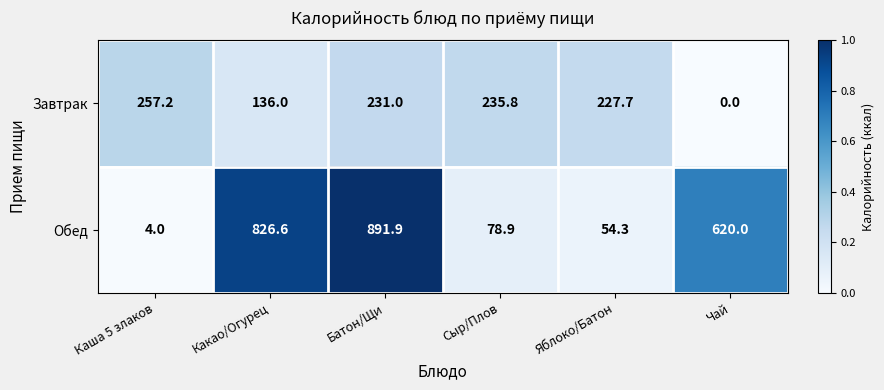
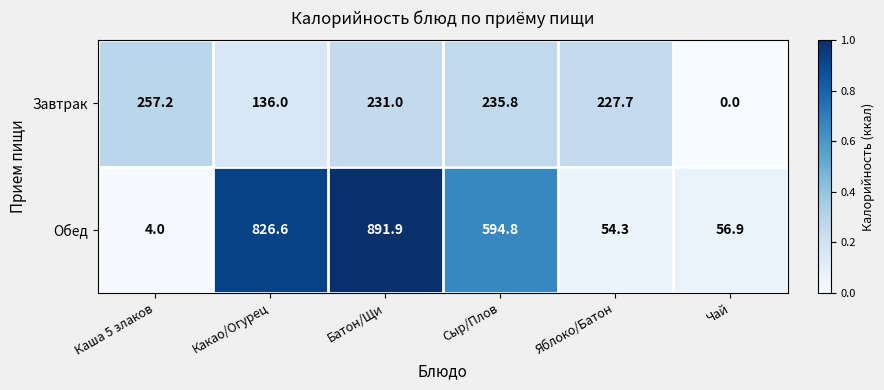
Обед, Сыр/Плов: 78.9 -> 594.8
Обед, Чай: 620.0 -> 56.9
